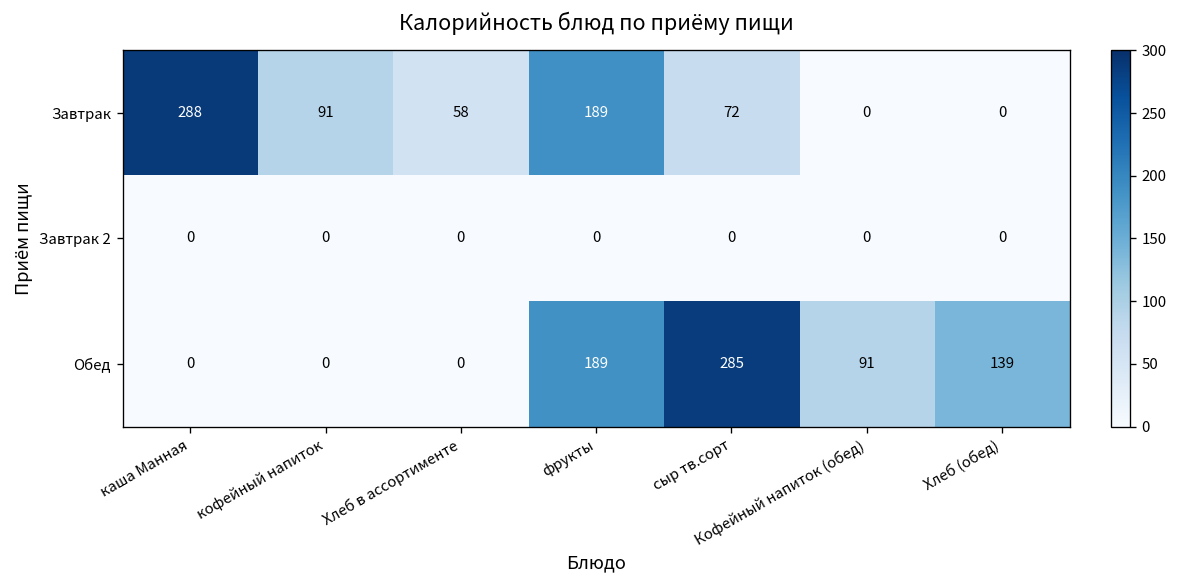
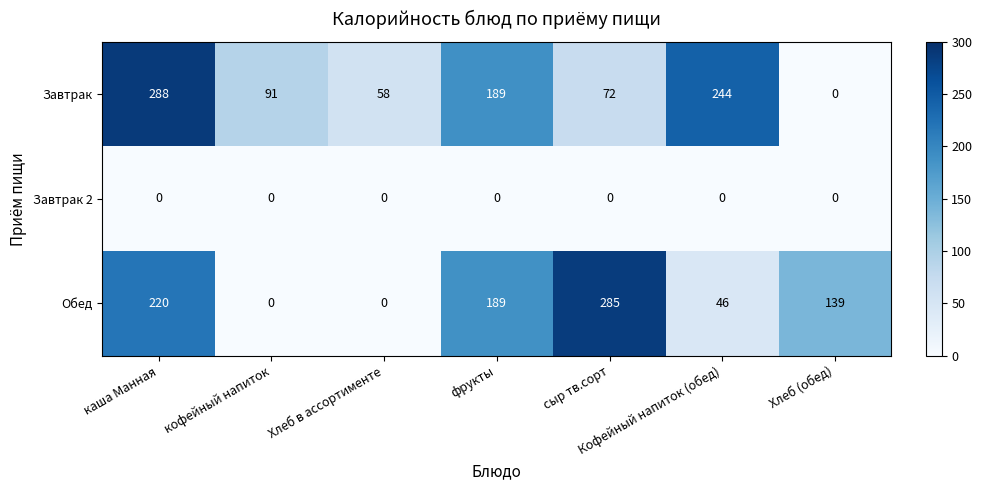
Завтрак, Кофейный напиток (обед): 0 -> 244
Обед, каша Манная: 0 -> 220
Обед, Кофейный напиток (обед): 91 -> 46
